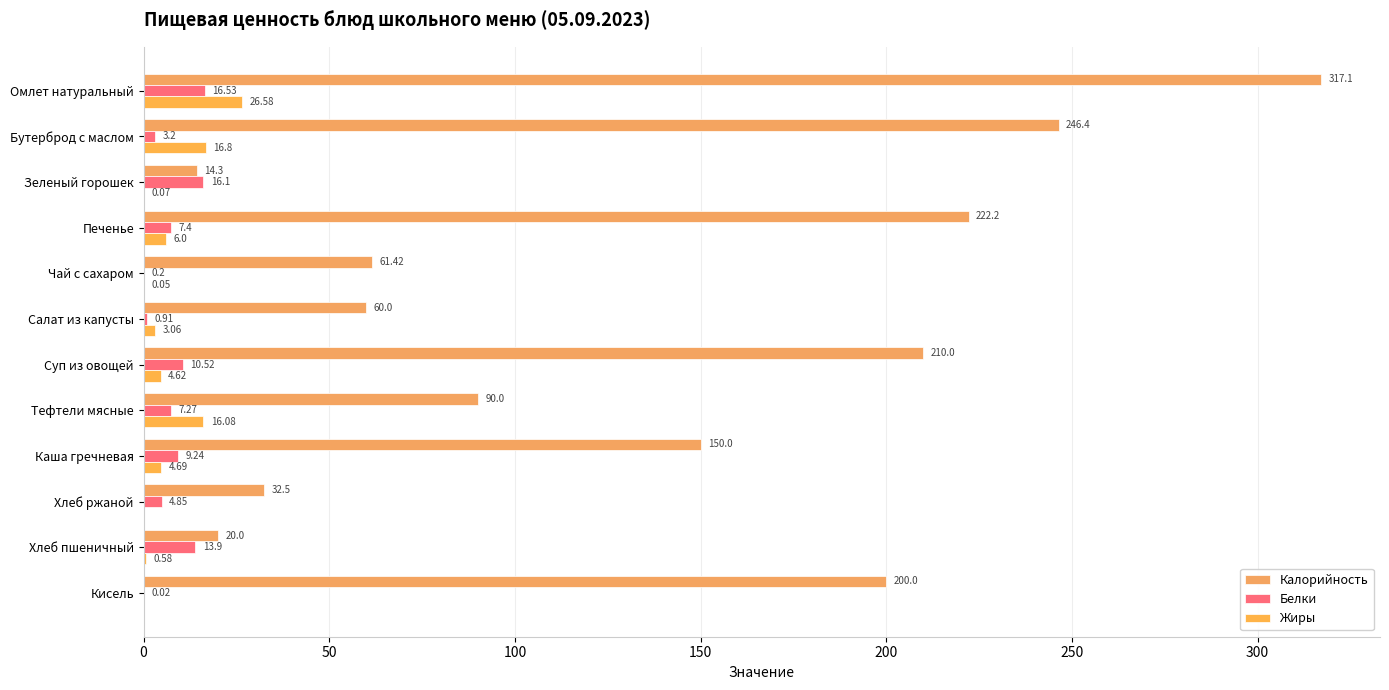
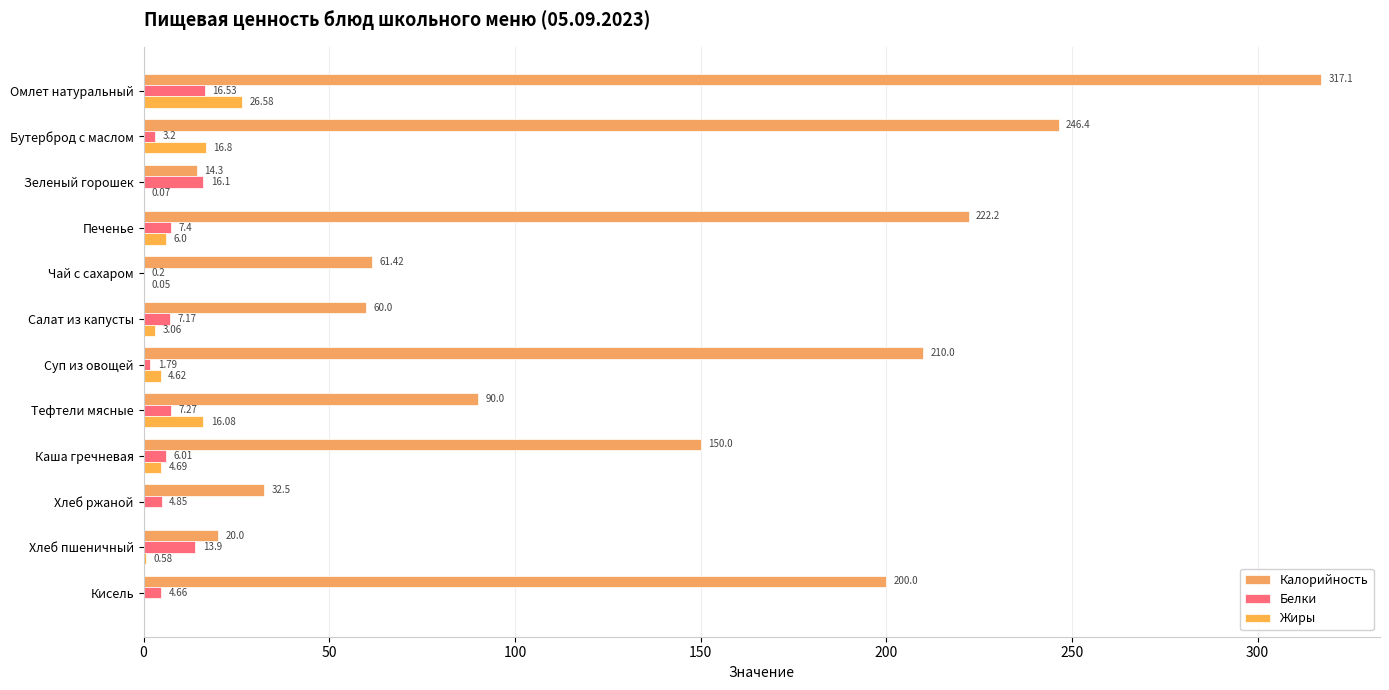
Белки, Салат из капусты: 0.91 -> 7.17
Белки, Суп из овощей: 10.52 -> 1.79
Белки, Каша гречневая: 9.24 -> 6.01
Белки, Кисель: 0.02 -> 4.66
